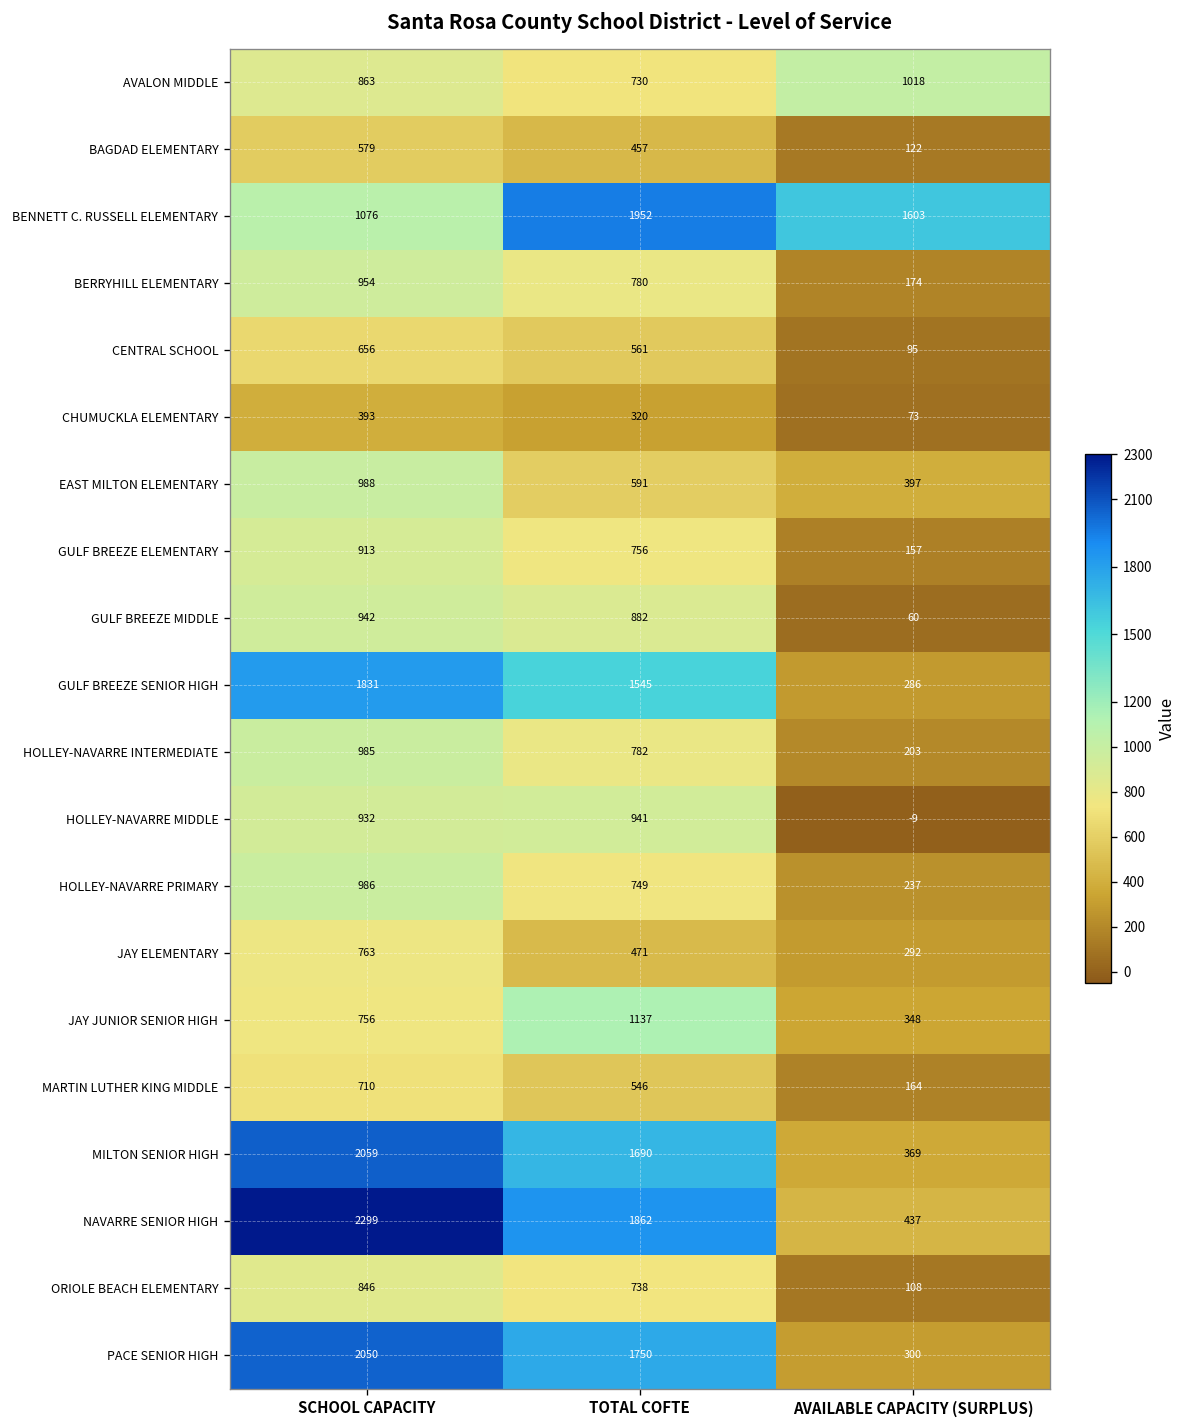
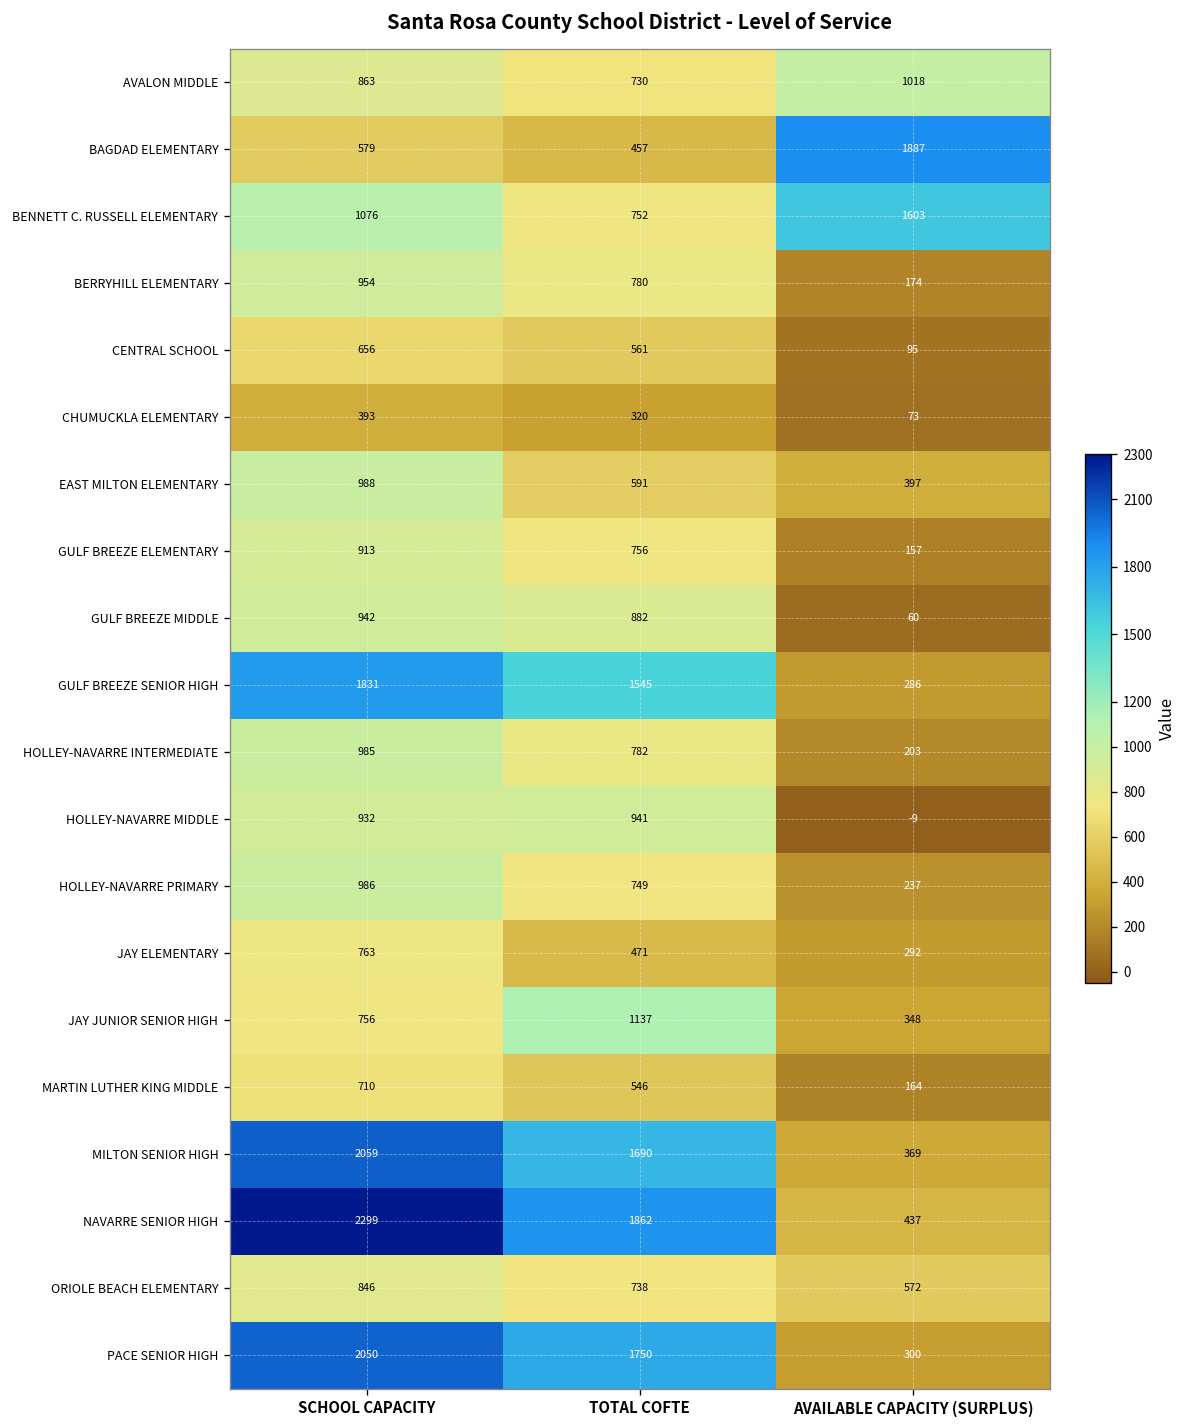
BAGDAD ELEMENTARY, AVAILABLE CAPACITY (SURPLUS): 122 -> 1887
BENNETT C. RUSSELL ELEMENTARY, TOTAL COFTE: 1952 -> 752
ORIOLE BEACH ELEMENTARY, AVAILABLE CAPACITY (SURPLUS): 108 -> 572
